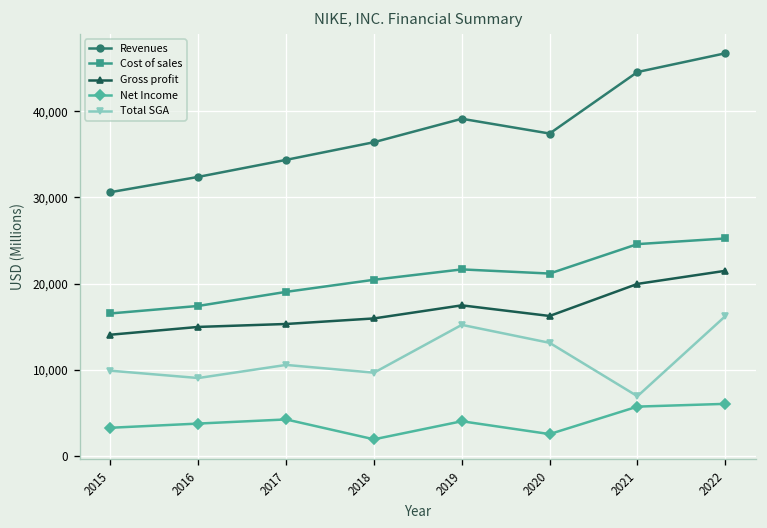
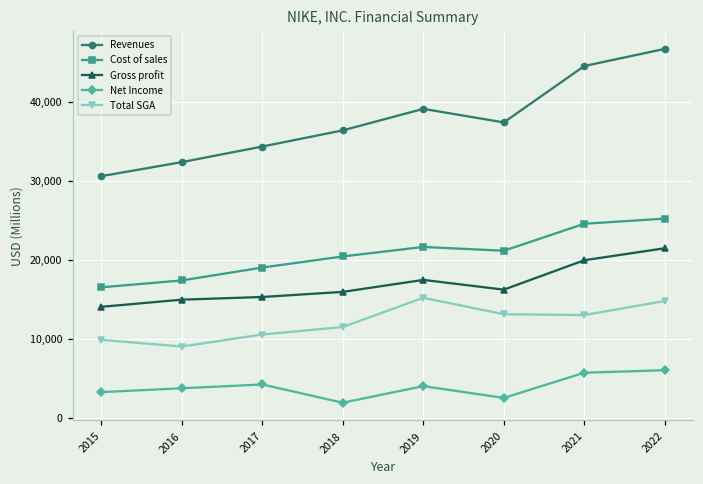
Total SGA, 2018: 10,000 -> 12,000
Total SGA, 2021: 7,000 -> 13,000
Total SGA, 2022: 16,000 -> 15,000
